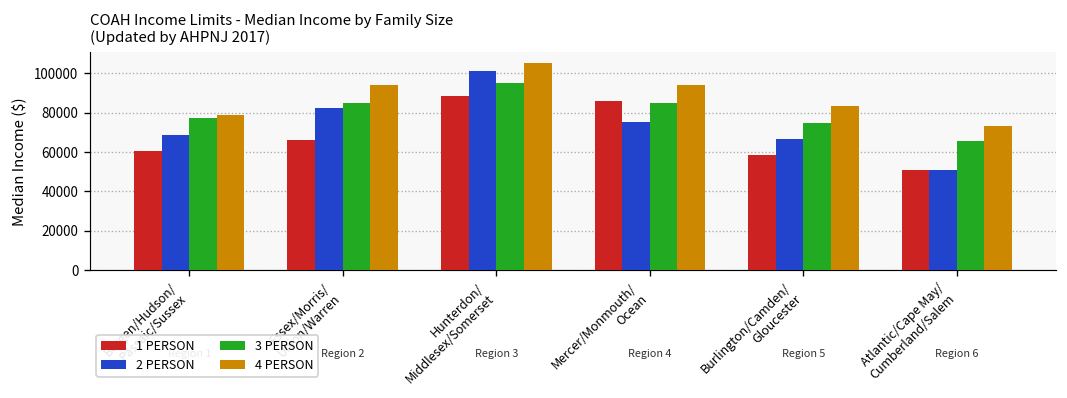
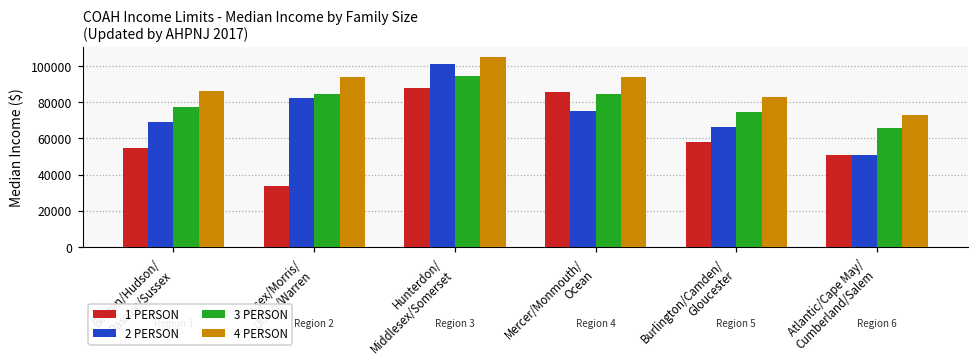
1 PERSON, Bergen/Hudson/ Passaic/Sussex: 60000 -> 55000
4 PERSON, Bergen/Hudson/ Passaic/Sussex: 79000 -> 86000
1 PERSON, Essex/Morris/ Union/Warren: 66000 -> 34000
